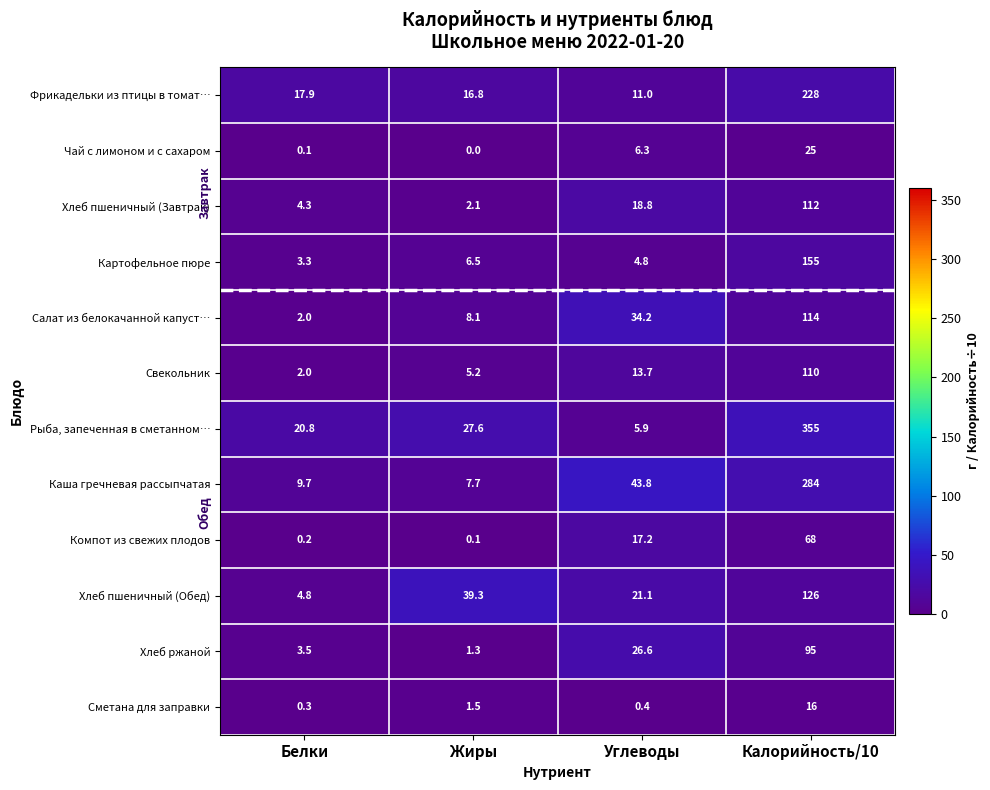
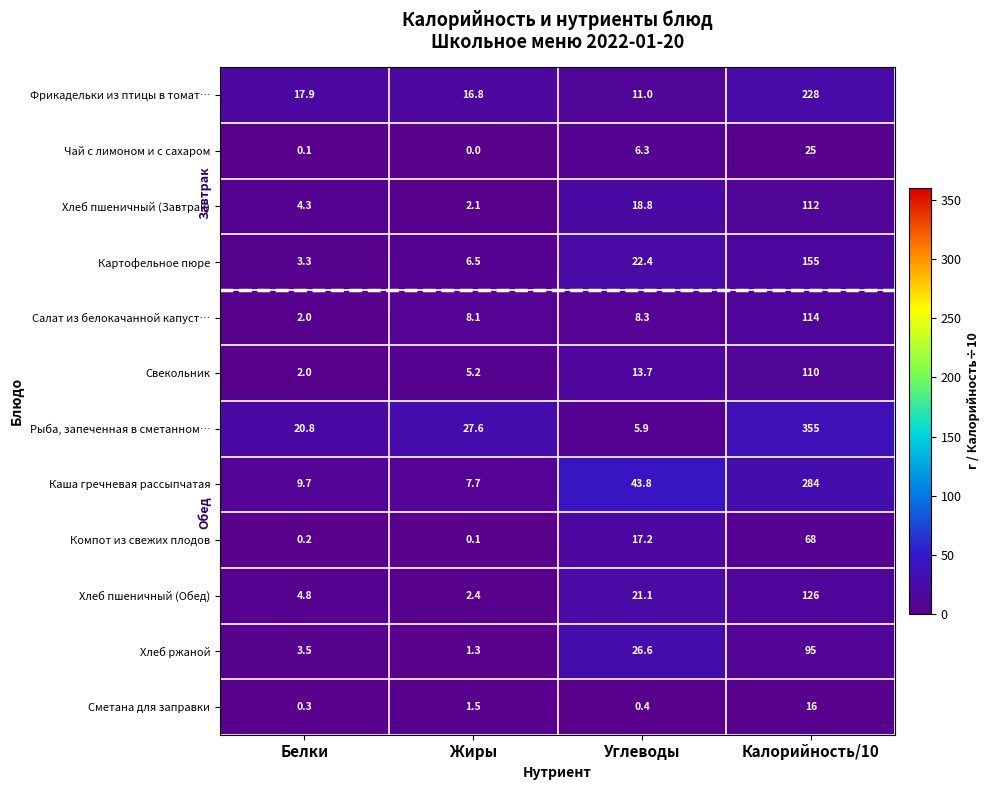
Картофельное пюре, Углеводы: 4.8 -> 22.4
Салат из белокачанной капуст…, Углеводы: 34.2 -> 8.3
Хлеб пшеничный (Обед), Жиры: 39.3 -> 2.4
